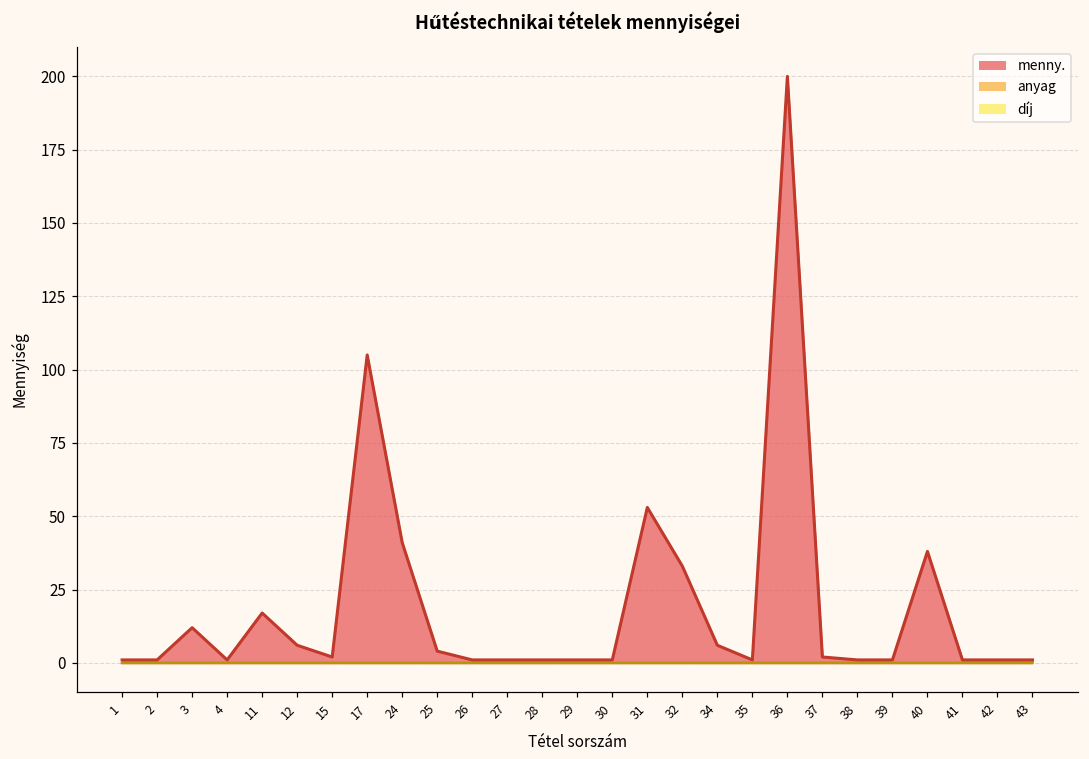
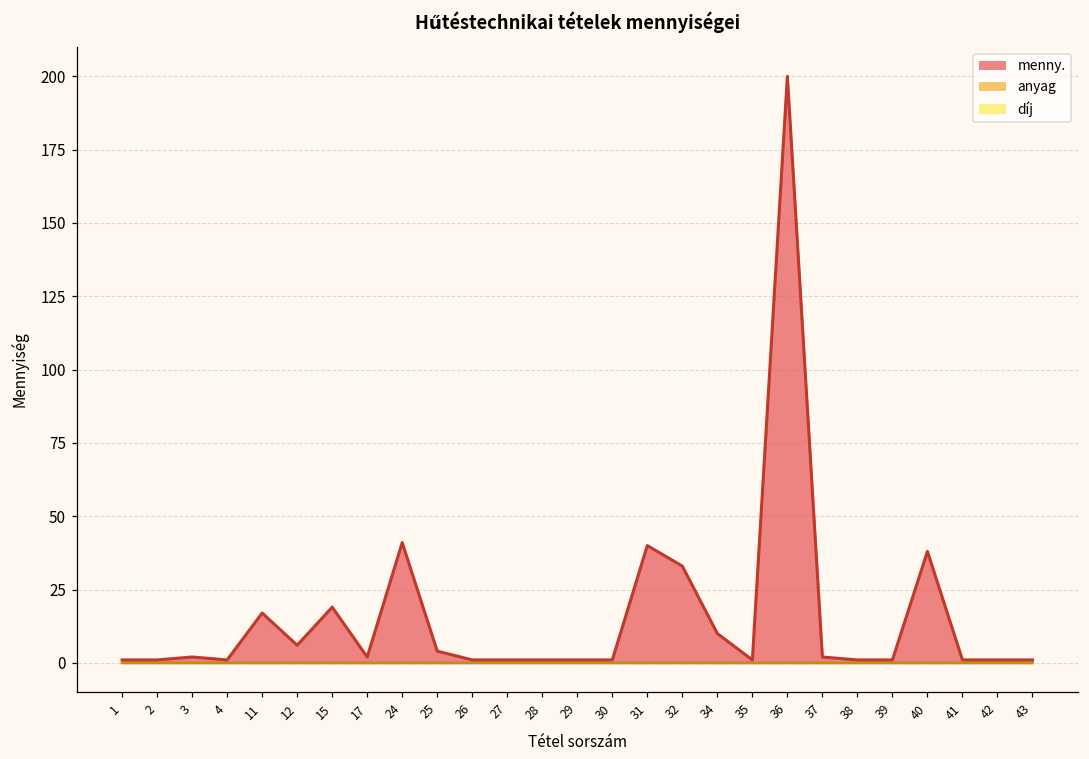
menny., 3: 12 -> 2
menny., 15: 2 -> 19
menny., 17: 105 -> 2
menny., 31: 53 -> 40
menny., 34: 6 -> 10
